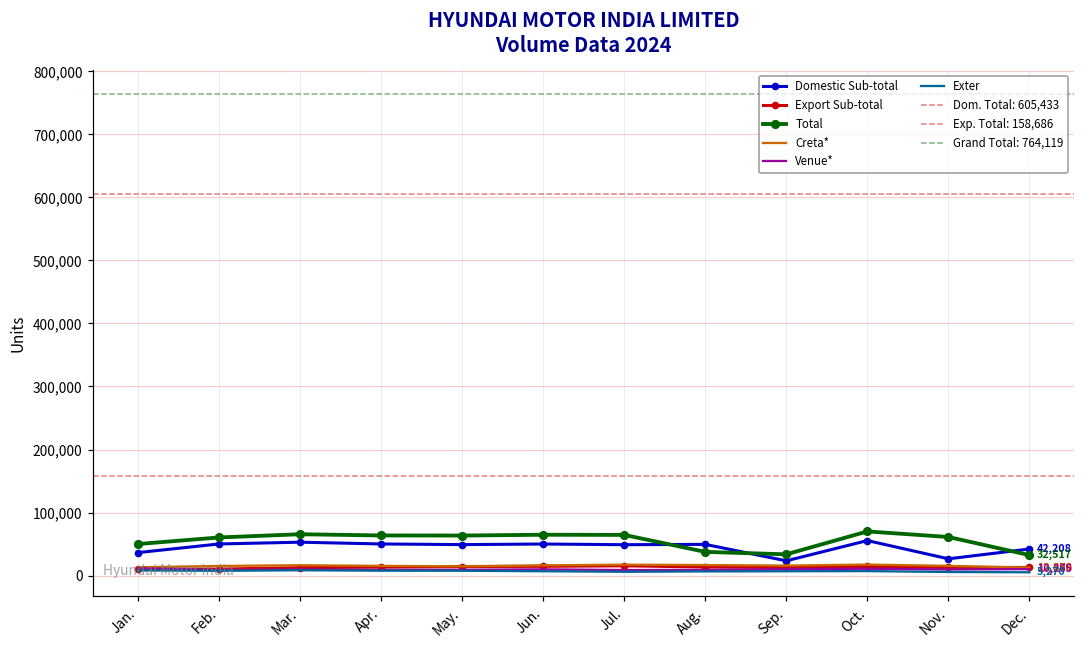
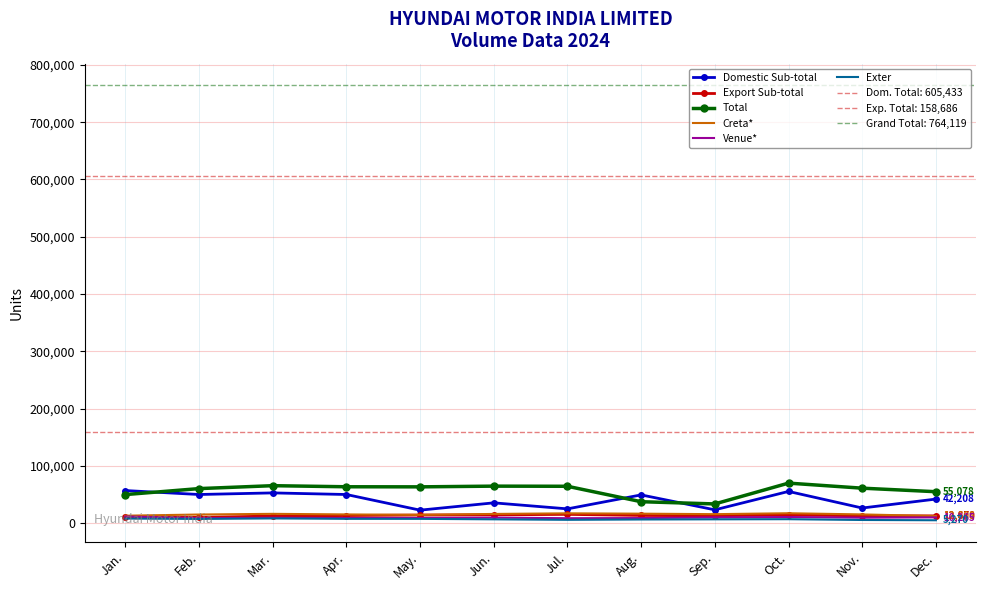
Domestic Sub-total, Jan.: 40,000 -> 60,000
Domestic Sub-total, May.: 50,000 -> 20,000
Domestic Sub-total, Jun.: 50,000 -> 40,000
Domestic Sub-total, Jul.: 50,000 -> 30,000
Total, Dec.: 32,517 -> 55,078
